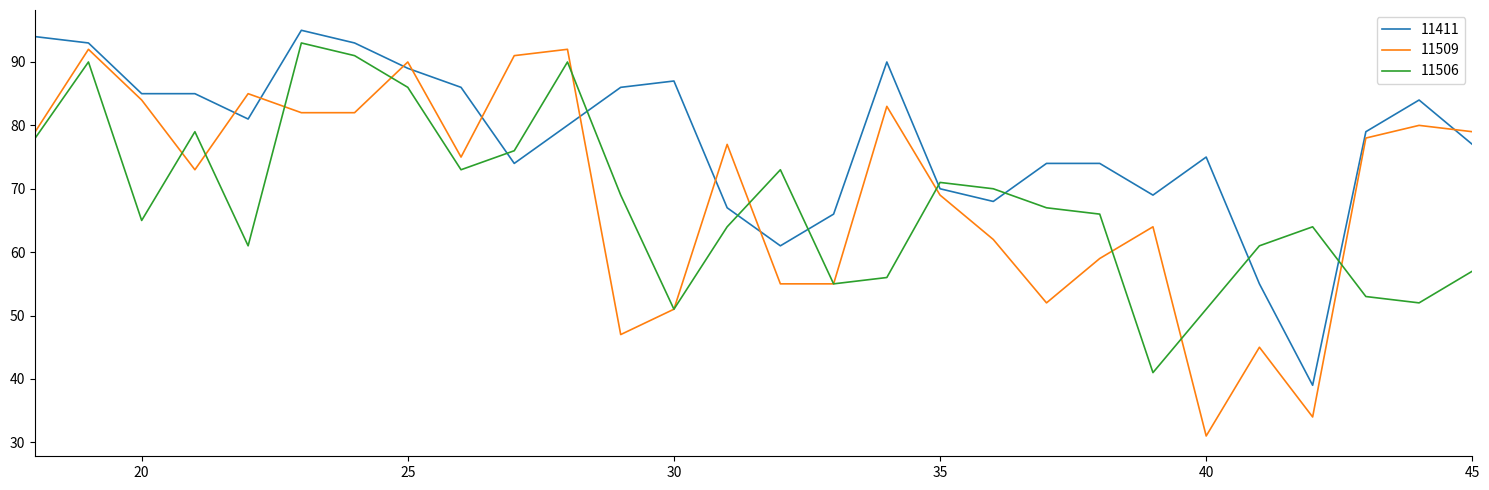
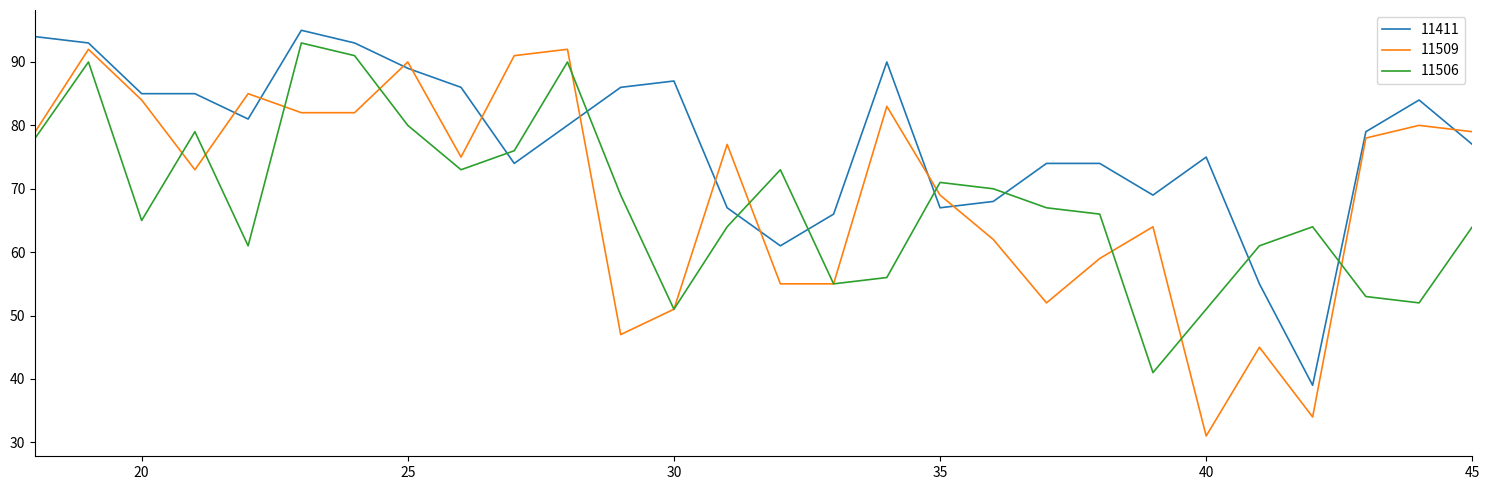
11506, 25: 86 -> 80
11411, 35: 70 -> 67
11506, 45: 57 -> 64
